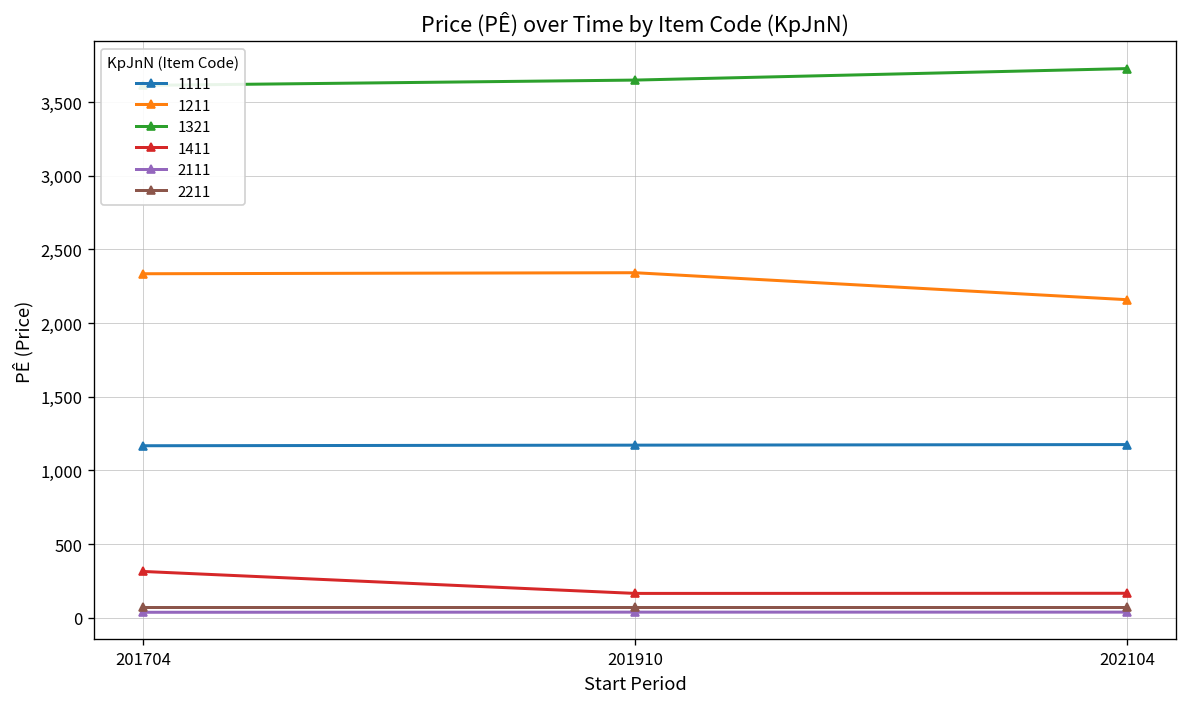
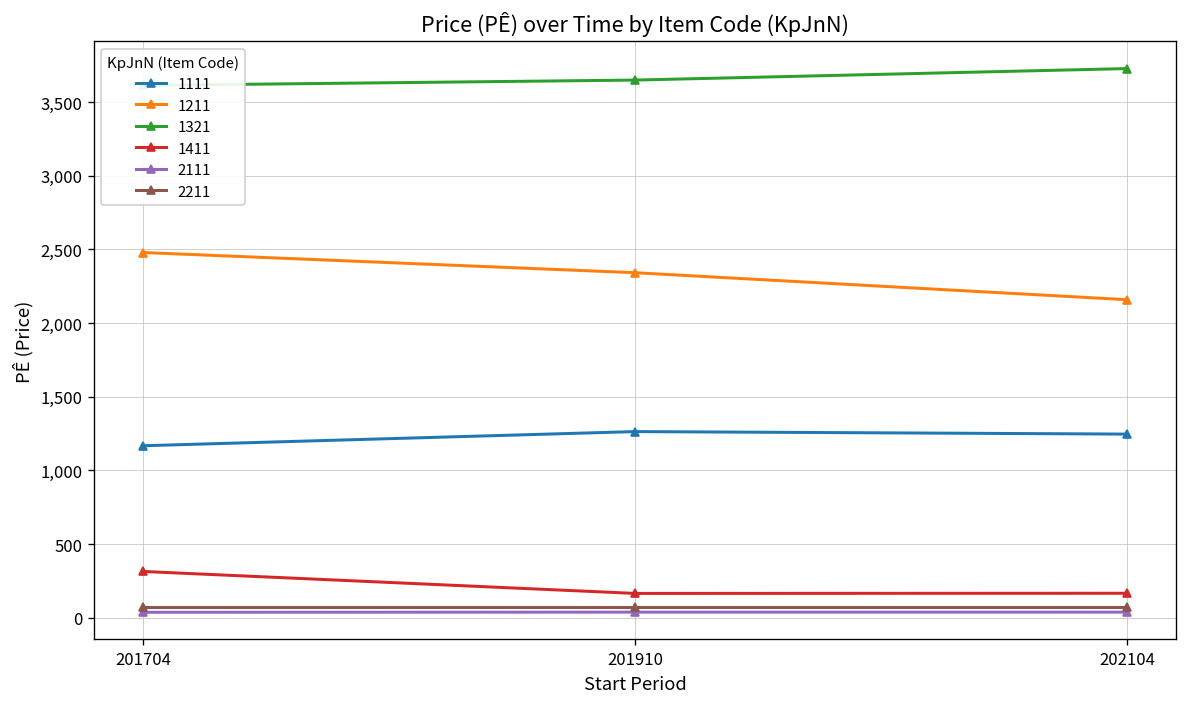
1211, 201704: 2,340 -> 2,480
1111, 201910: 1,170 -> 1,260
1111, 202104: 1,180 -> 1,250
